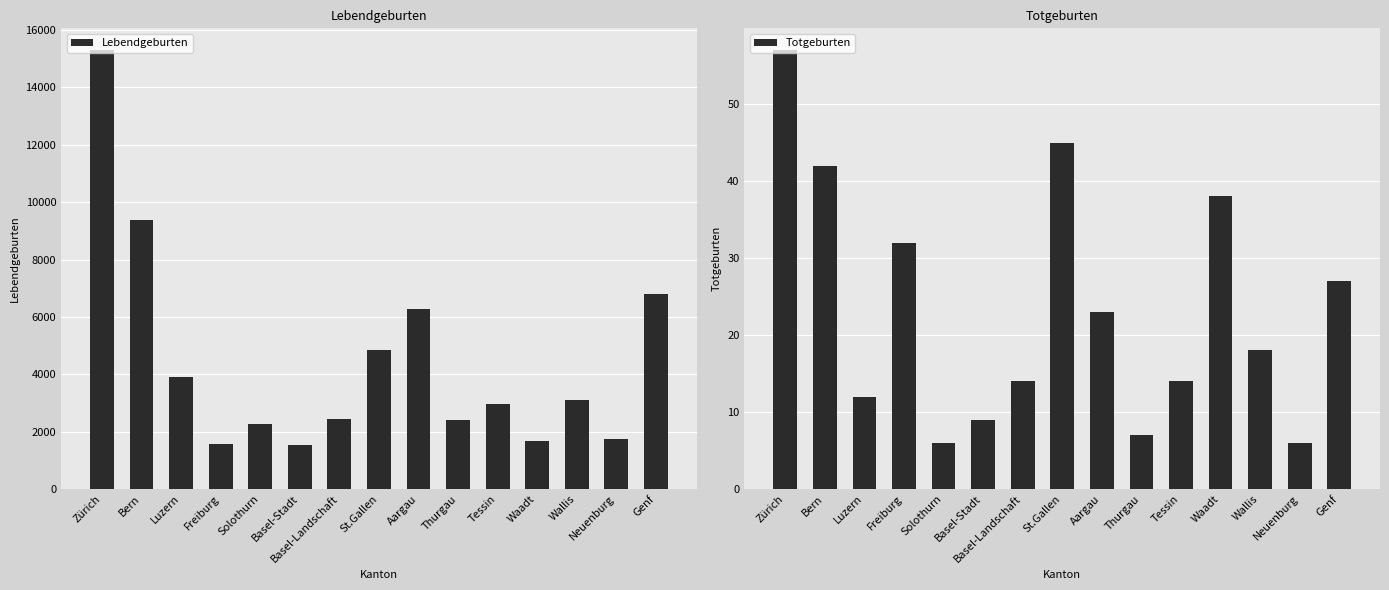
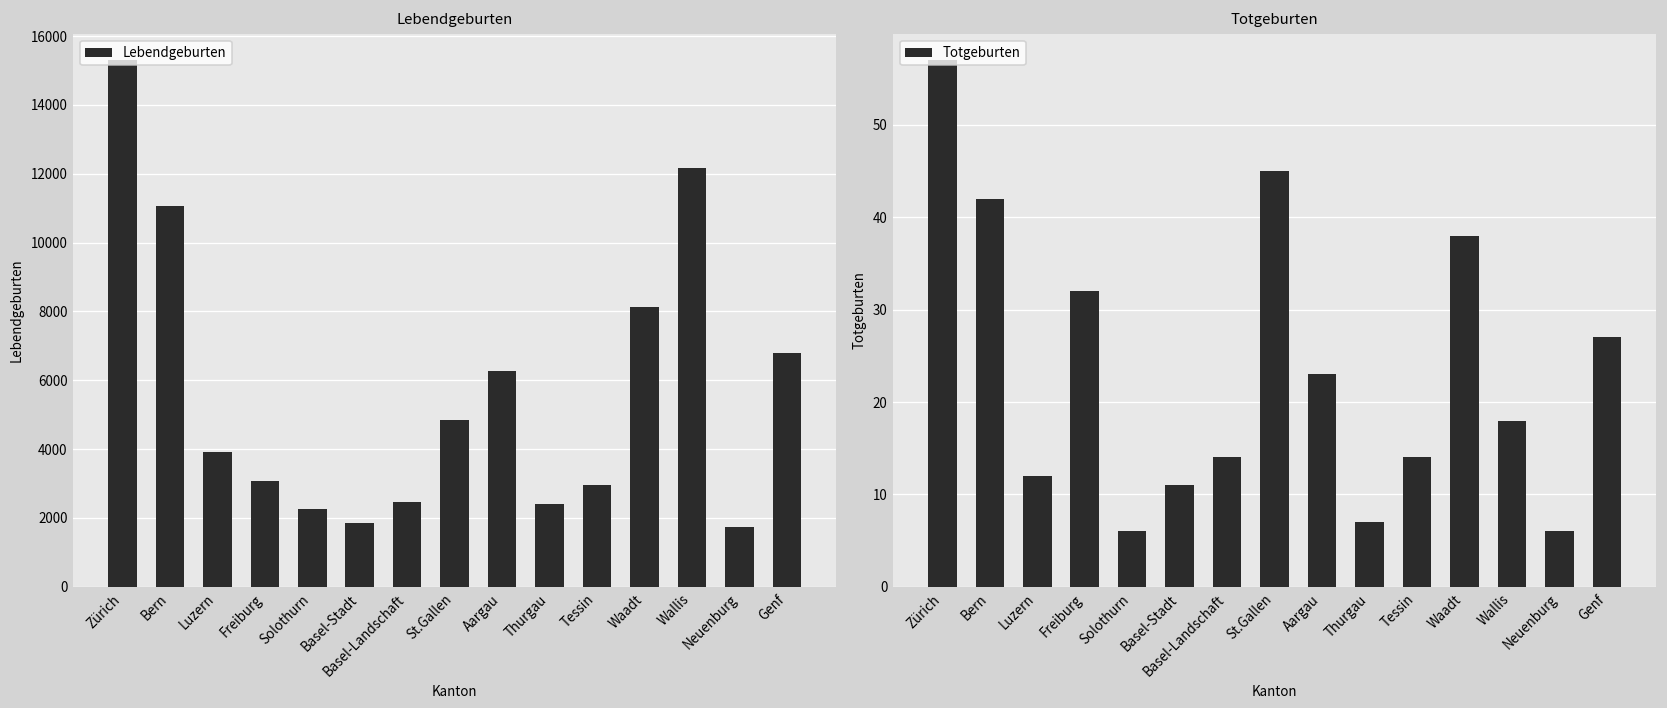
Lebendgeburten, Bern: 9400 -> 11100
Lebendgeburten, Freiburg: 1600 -> 3100
Lebendgeburten, Basel-Stadt: 1500 -> 1900
Lebendgeburten, Waadt: 1700 -> 8100
Lebendgeburten, Wallis: 3100 -> 12200
Totgeburten, Basel-Stadt: 9 -> 11
